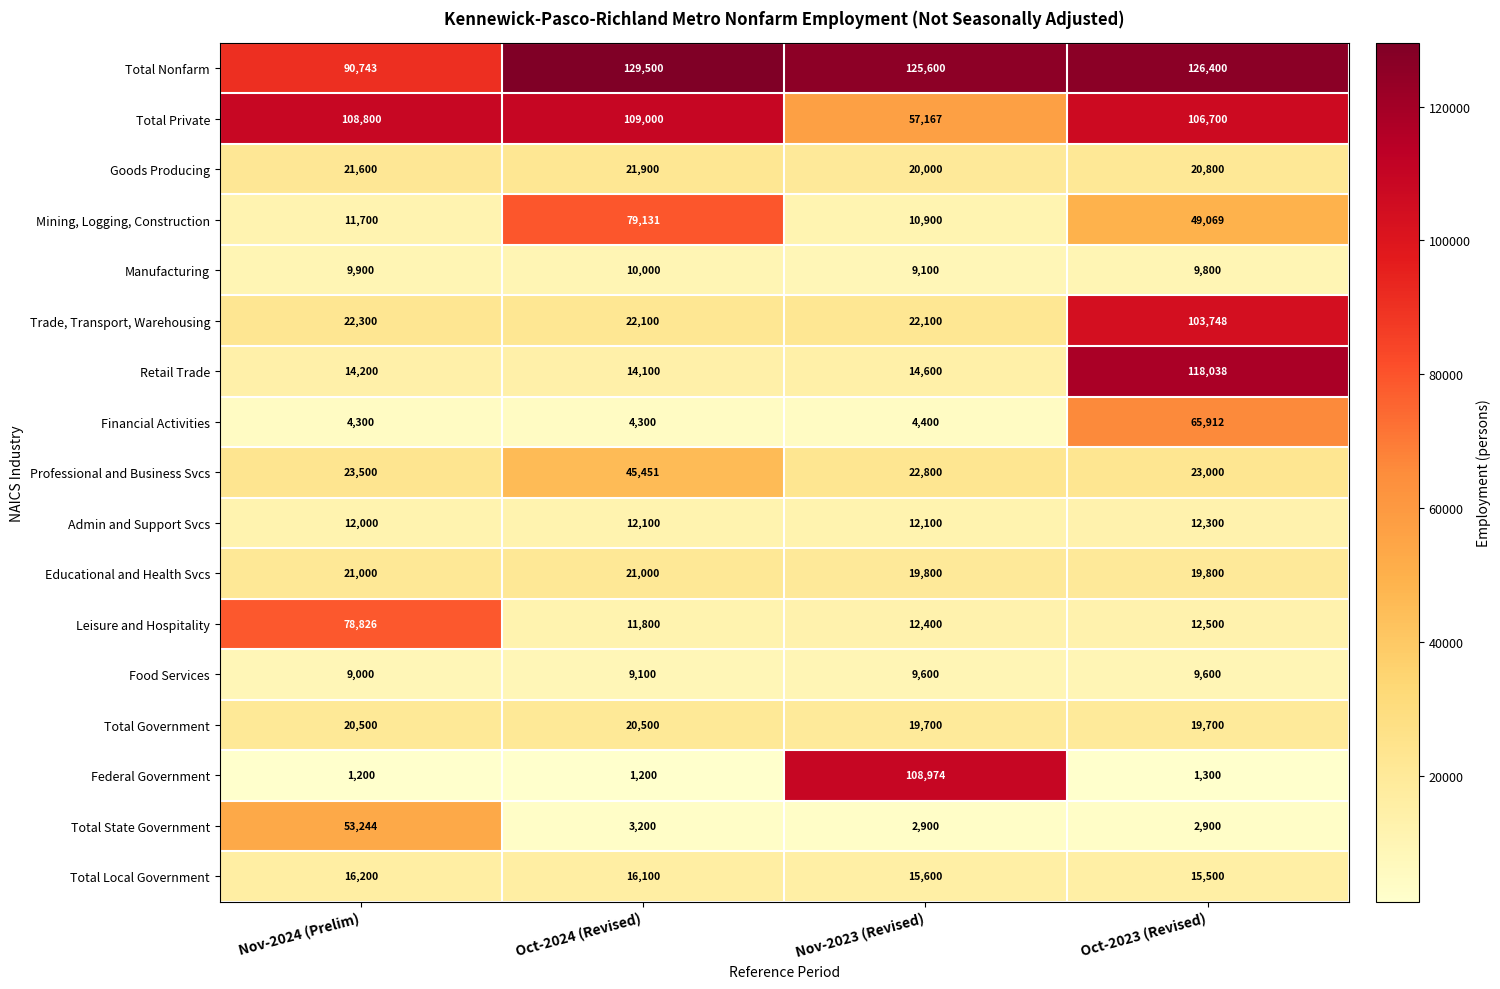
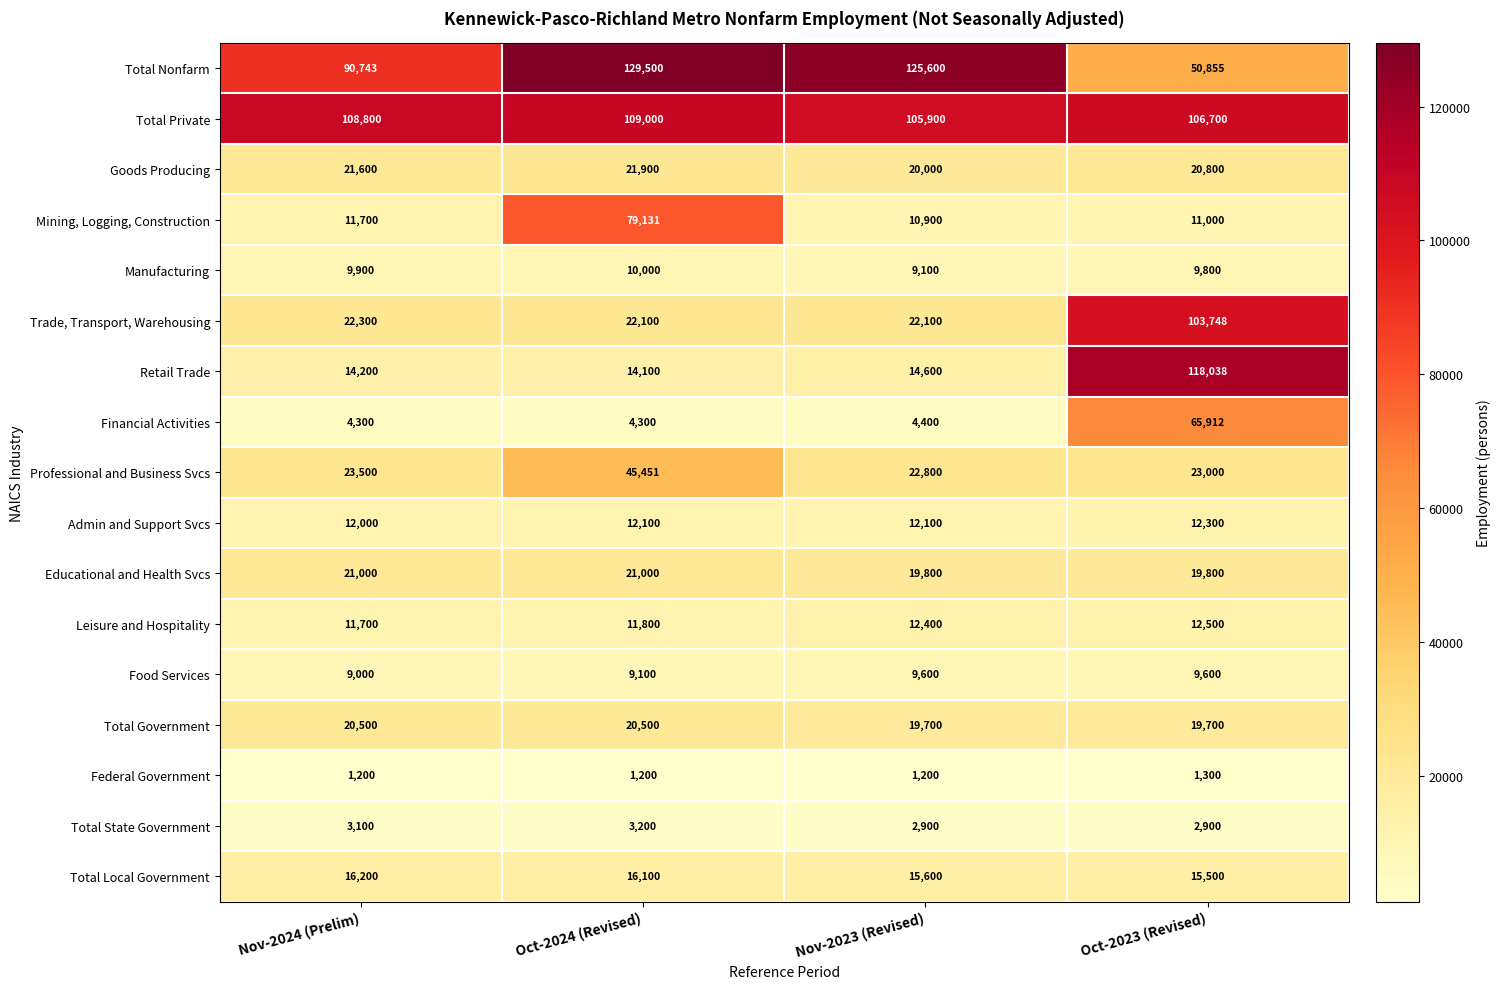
Total Nonfarm, Oct-2023 (Revised): 126,400 -> 50,855
Total Private, Nov-2023 (Revised): 57,167 -> 105,900
Mining, Logging, Construction, Oct-2023 (Revised): 49,069 -> 11,000
Leisure and Hospitality, Nov-2024 (Prelim): 78,826 -> 11,700
Federal Government, Nov-2023 (Revised): 108,974 -> 1,200
Total State Government, Nov-2024 (Prelim): 53,244 -> 3,100
